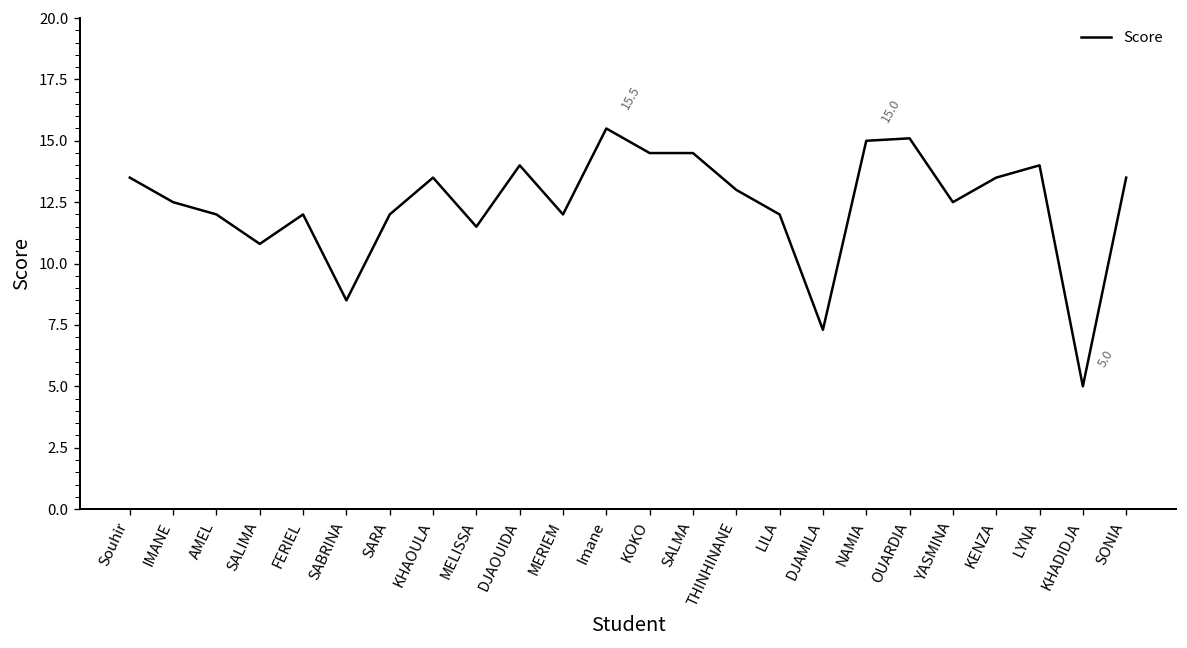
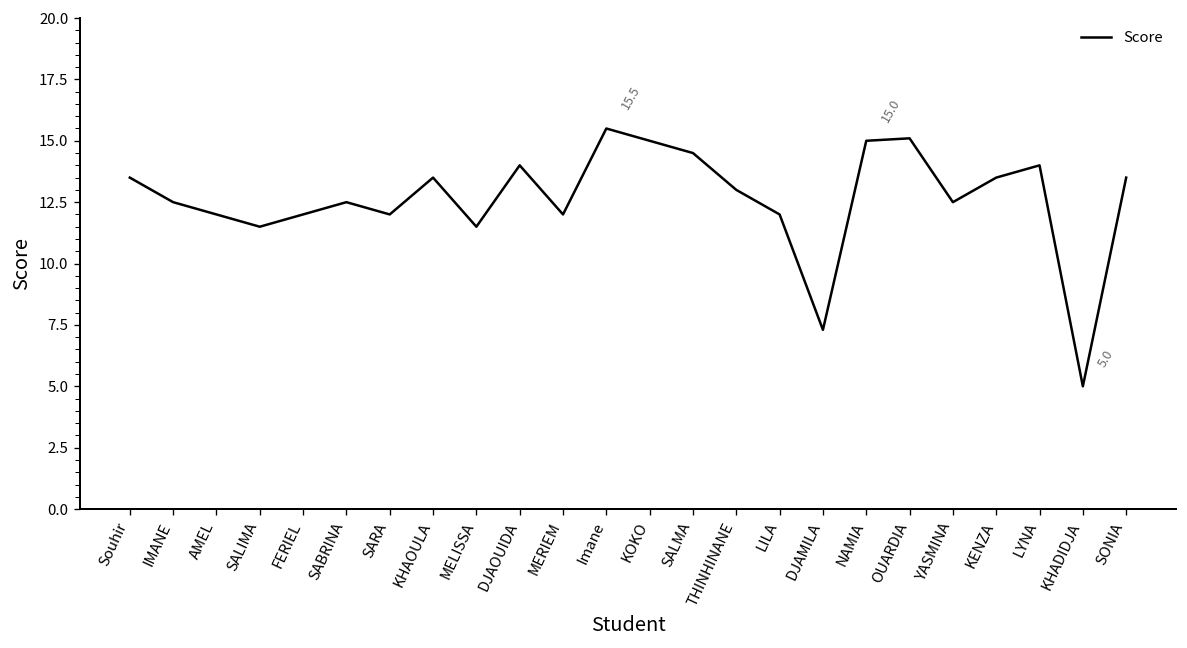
SALIMA: 10.8 -> 11.5
SABRINA: 8.5 -> 12.5
KOKO: 14.5 -> 15.0
